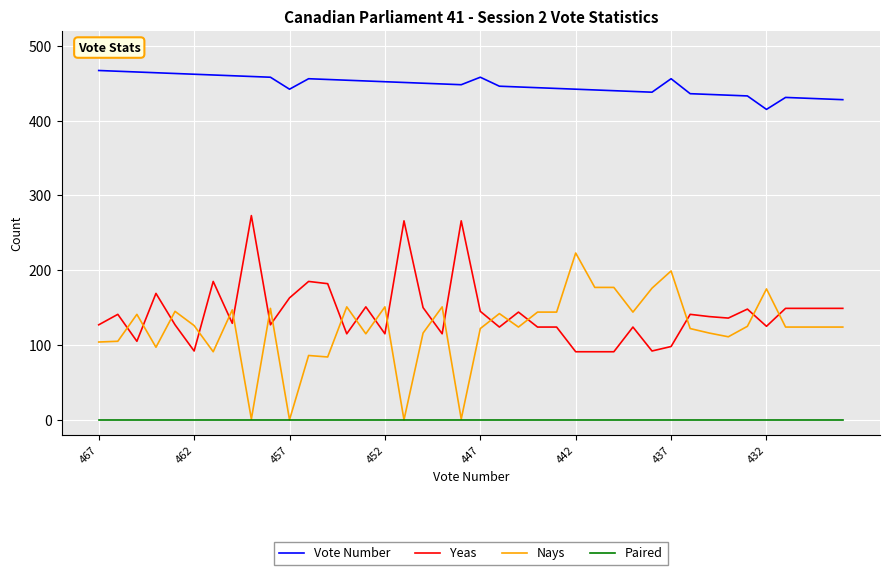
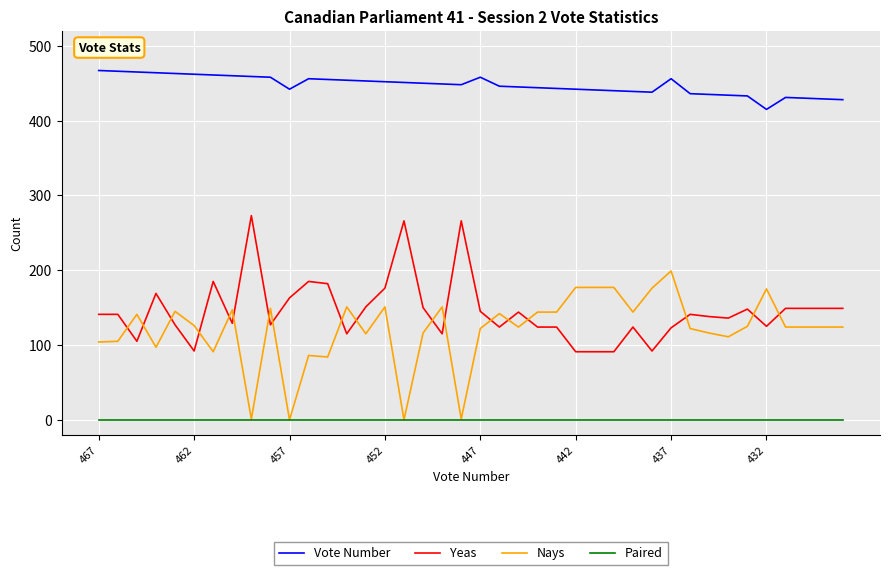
Yeas, 467: 130 -> 140
Yeas, 452: 120 -> 180
Nays, 442: 220 -> 180
Yeas, 437: 100 -> 120
